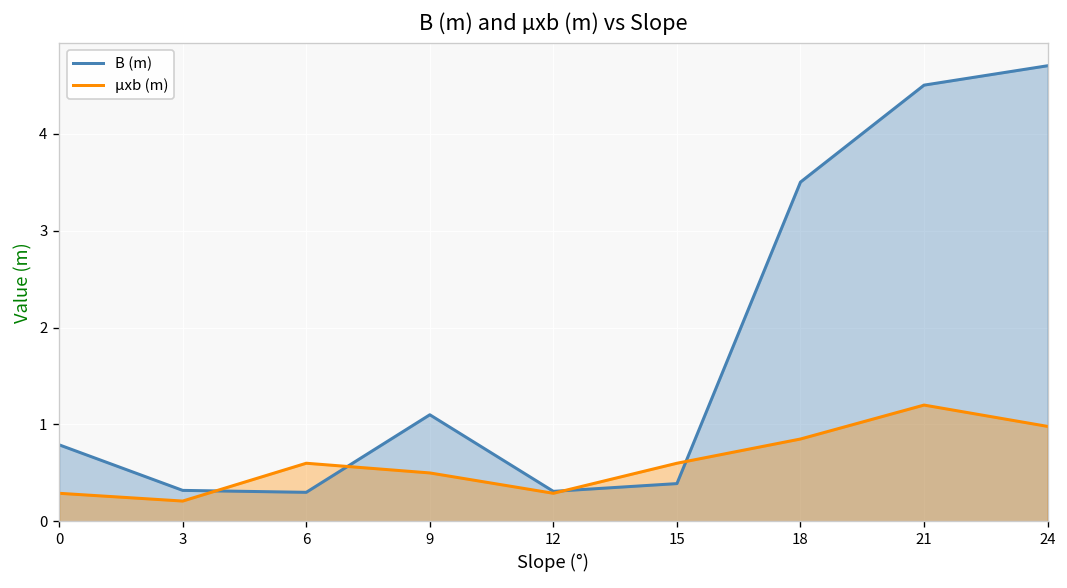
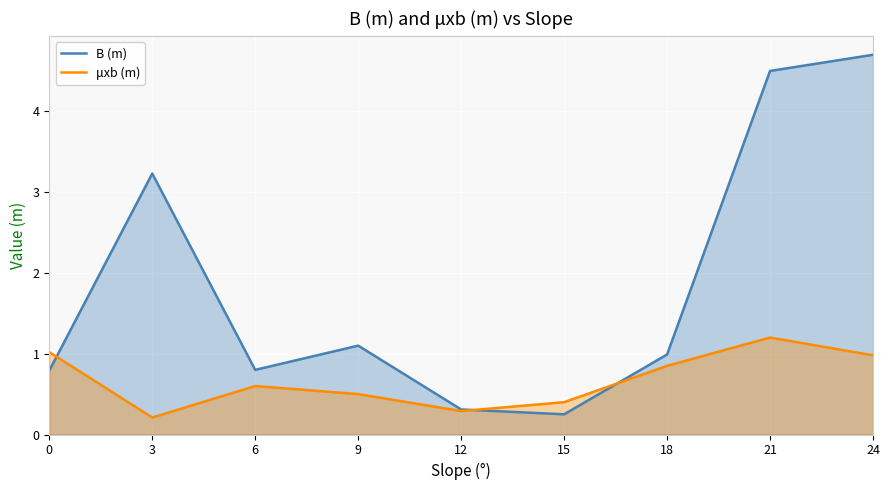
μxb (m), 0: 0.3 -> 1.0
B (m), 3: 0.3 -> 3.2
B (m), 6: 0.3 -> 0.8
B (m), 15: 0.4 -> 0.3
μxb (m), 15: 0.6 -> 0.4
B (m), 18: 3.5 -> 1.0
